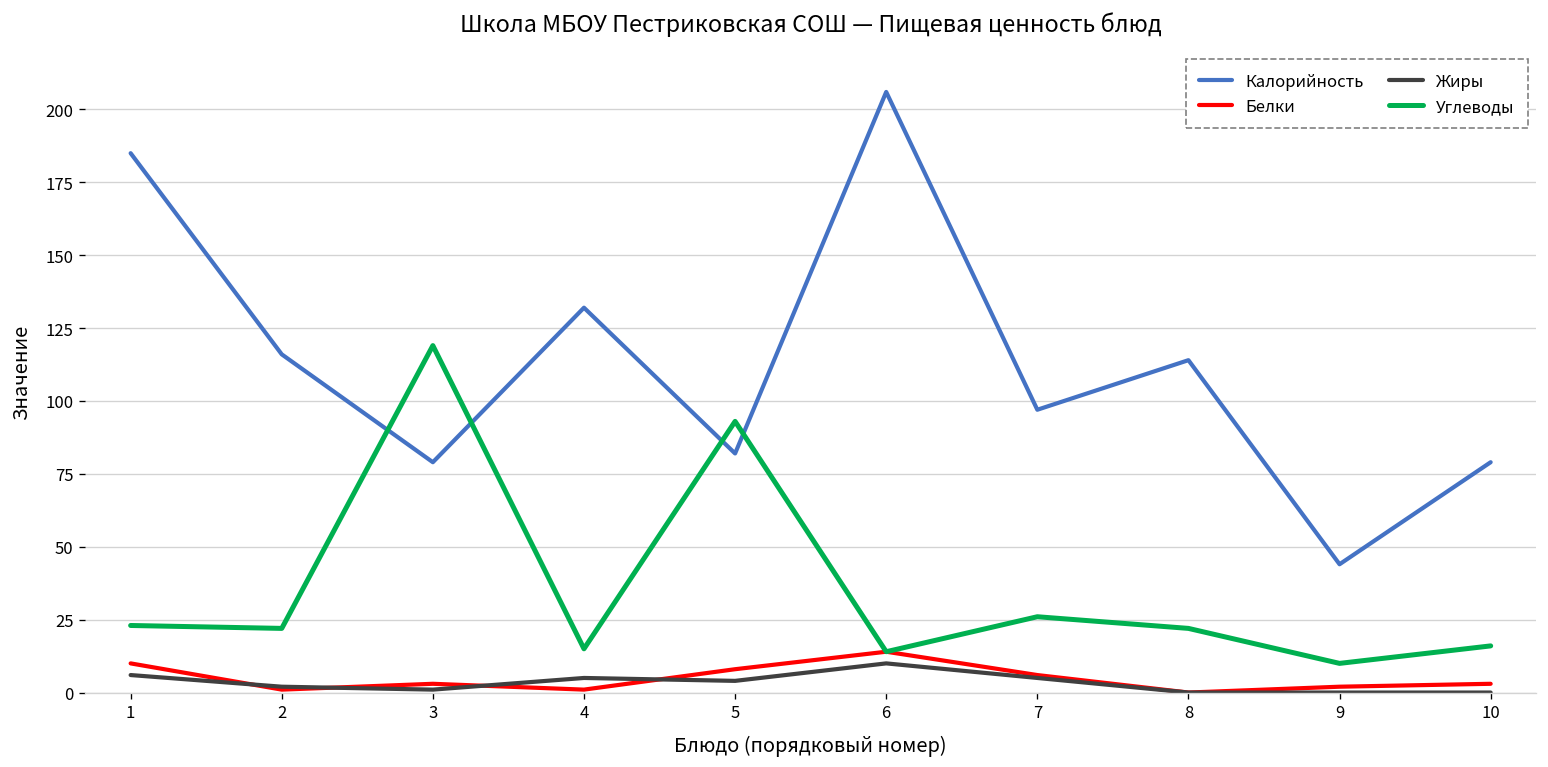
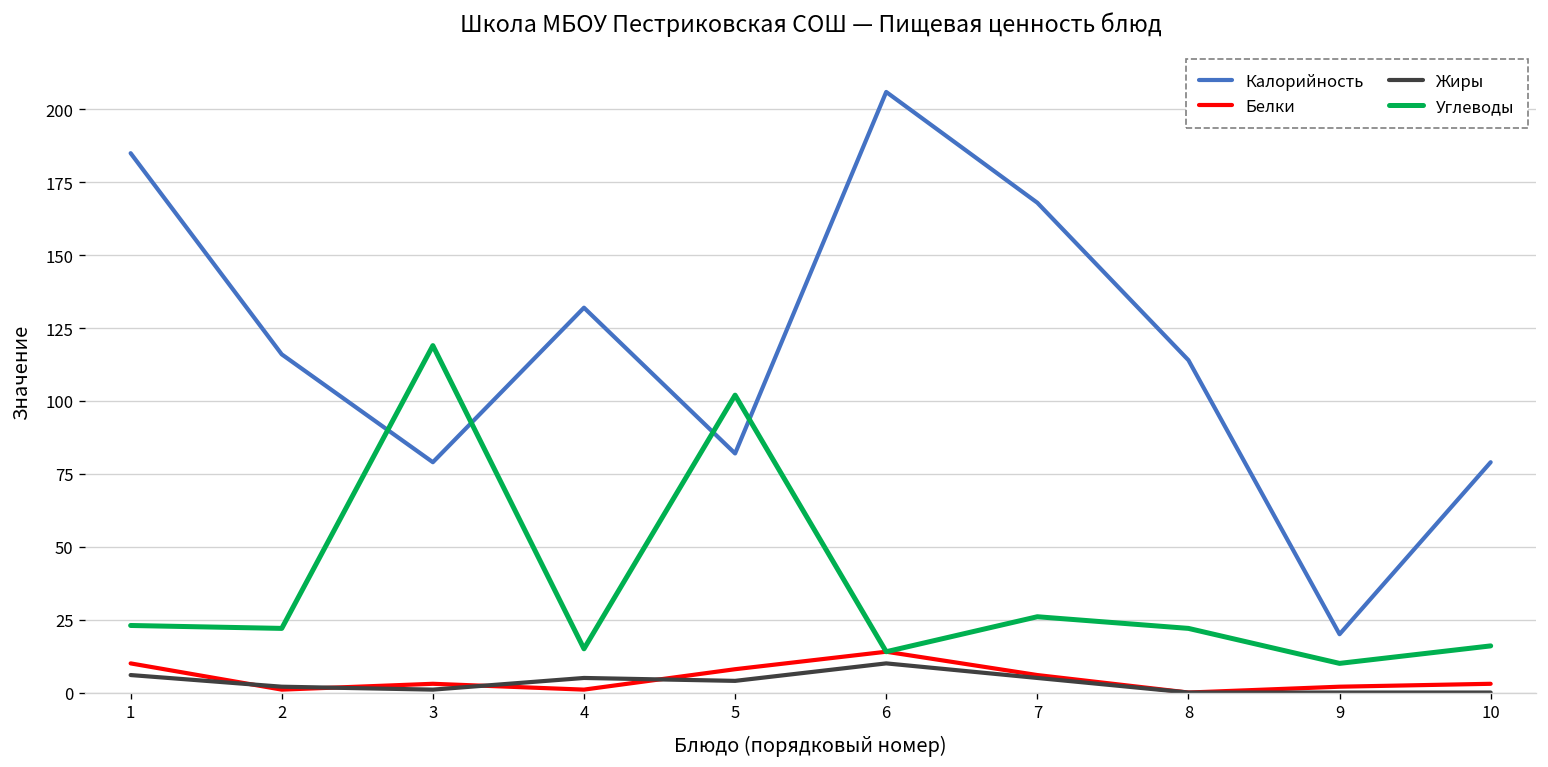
Углеводы, 5: 93 -> 102
Калорийность, 7: 97 -> 168
Калорийность, 9: 44 -> 20
